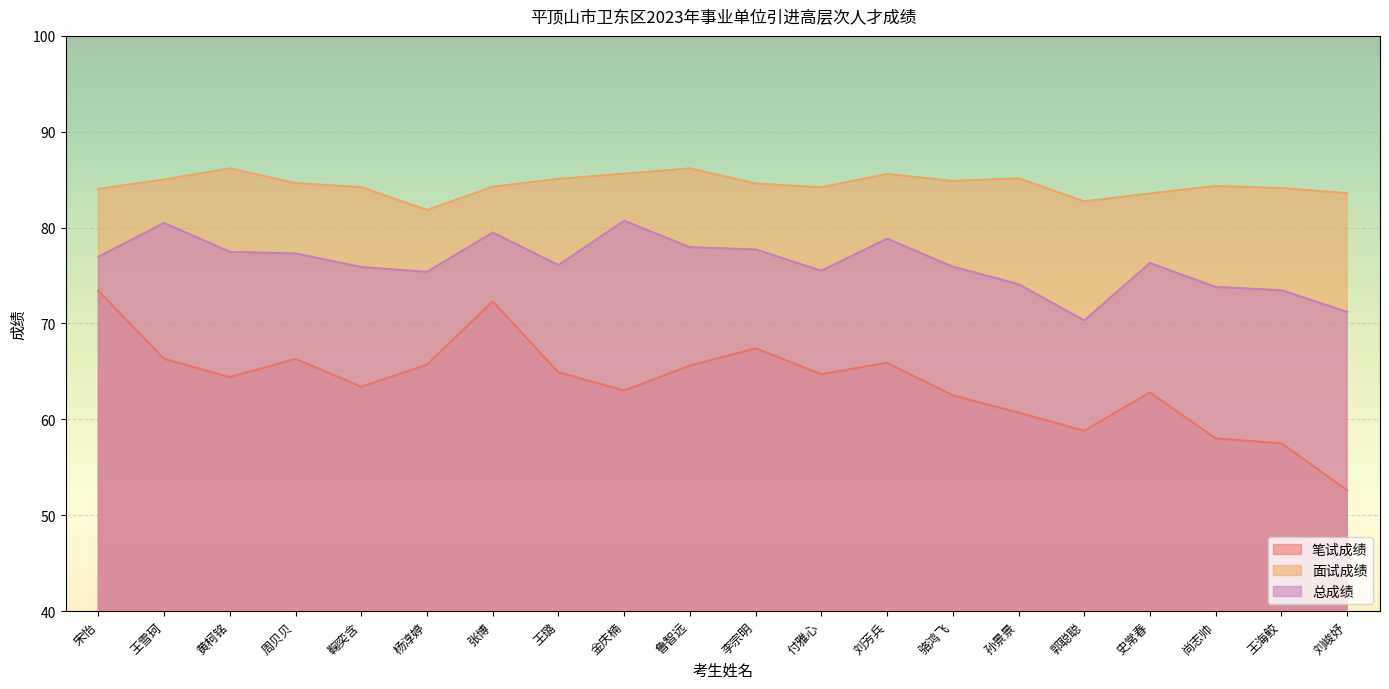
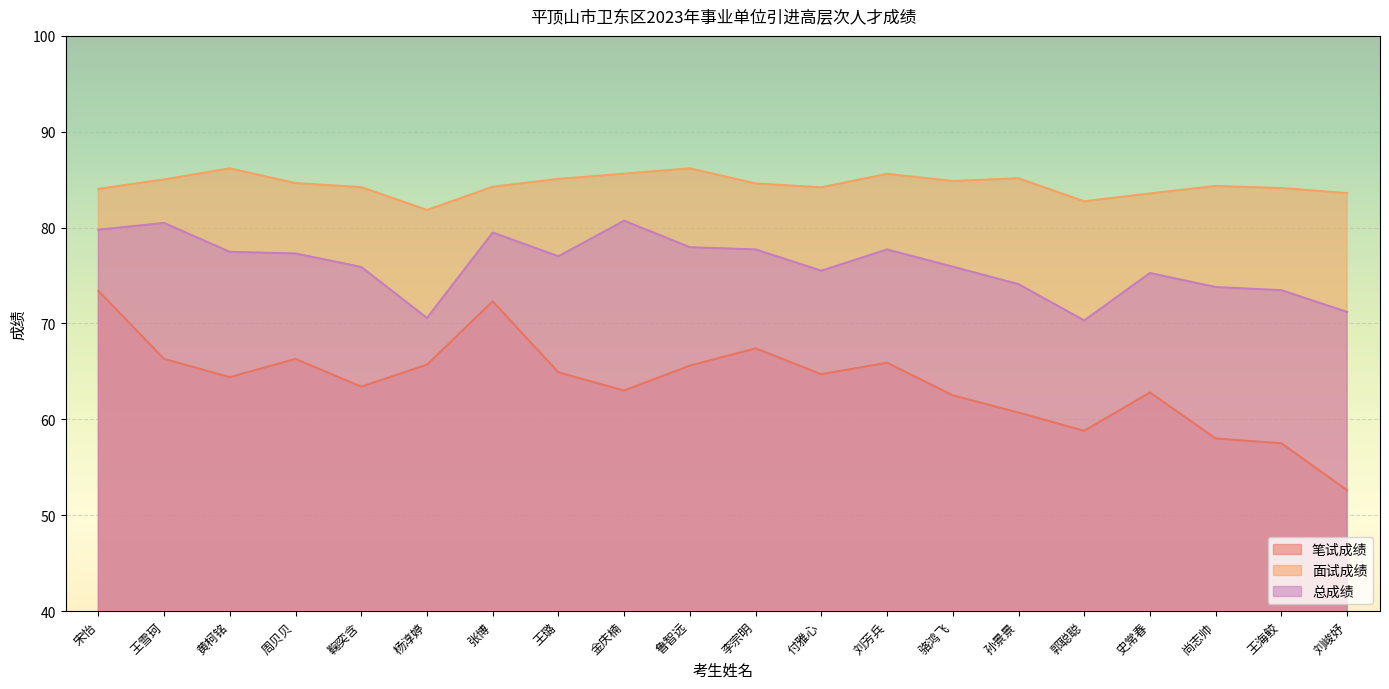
总成绩, 宋怡: 77 -> 80
总成绩, 杨淳婷: 75 -> 71
总成绩, 王璐: 76 -> 77
总成绩, 刘芳兵: 79 -> 78
总成绩, 史常春: 76 -> 75
